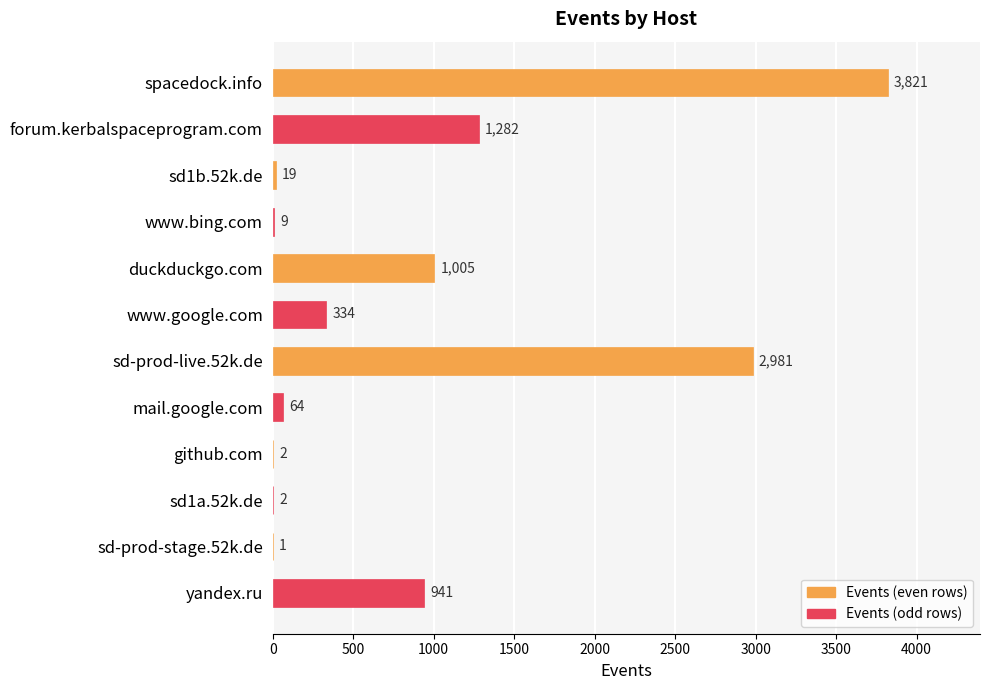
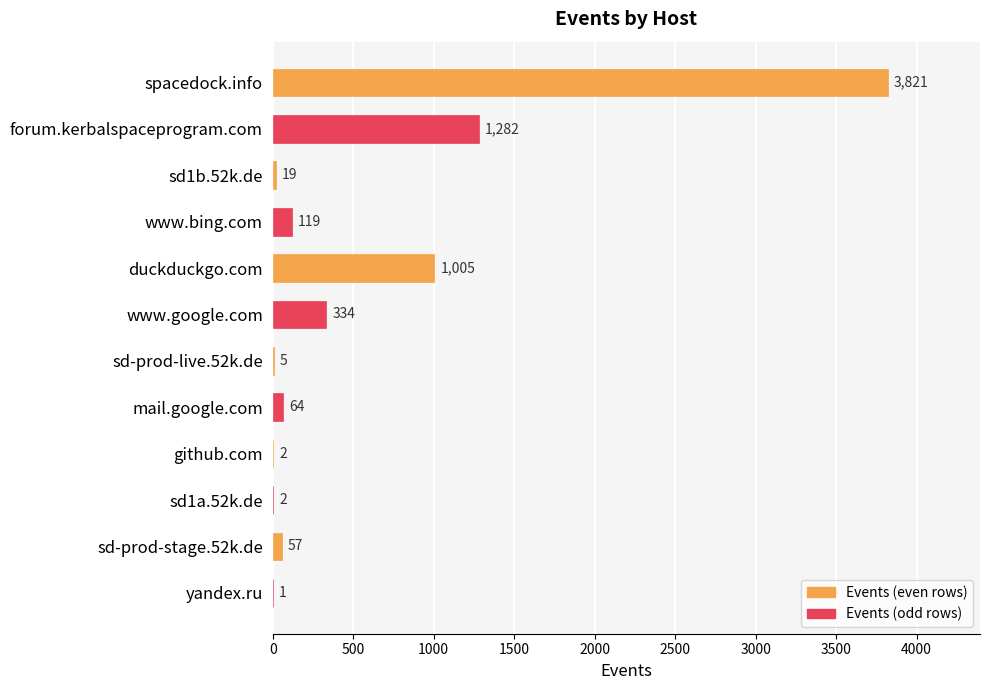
www.bing.com: 9 -> 119
sd-prod-live.52k.de: 2,981 -> 5
sd-prod-stage.52k.de: 1 -> 57
yandex.ru: 941 -> 1
